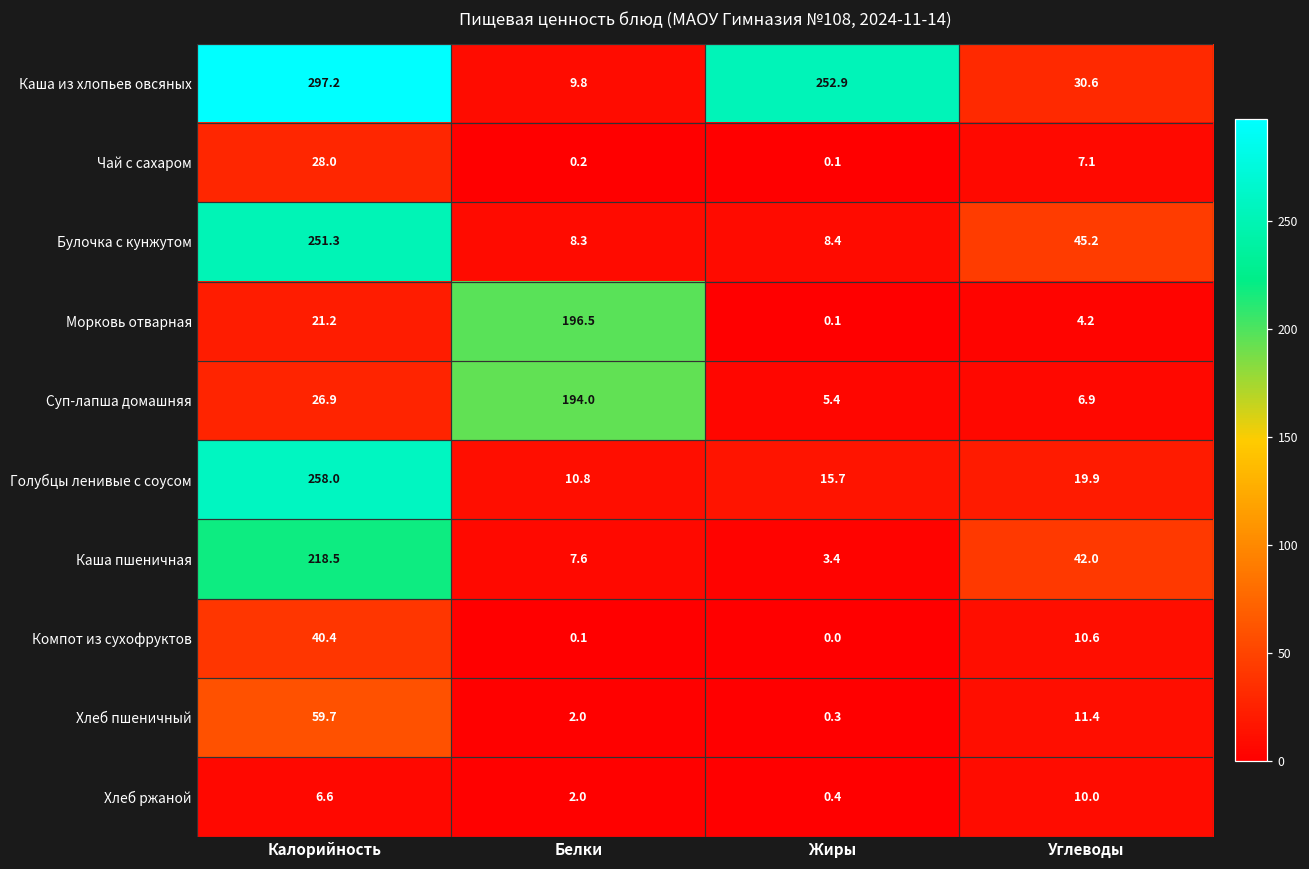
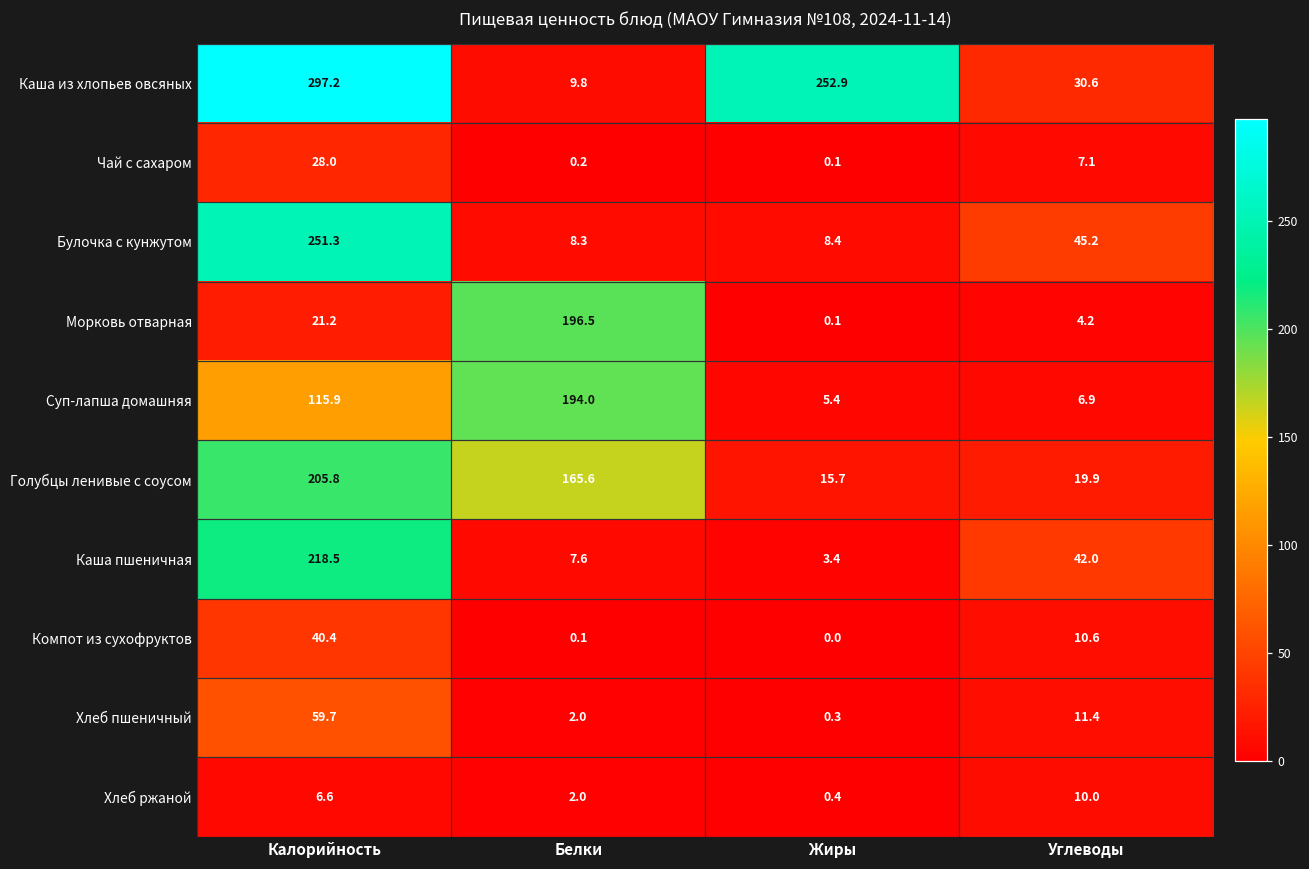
Суп-лапша домашняя, Калорийность: 26.9 -> 115.9
Голубцы ленивые с соусом, Калорийность: 258.0 -> 205.8
Голубцы ленивые с соусом, Белки: 10.8 -> 165.6
